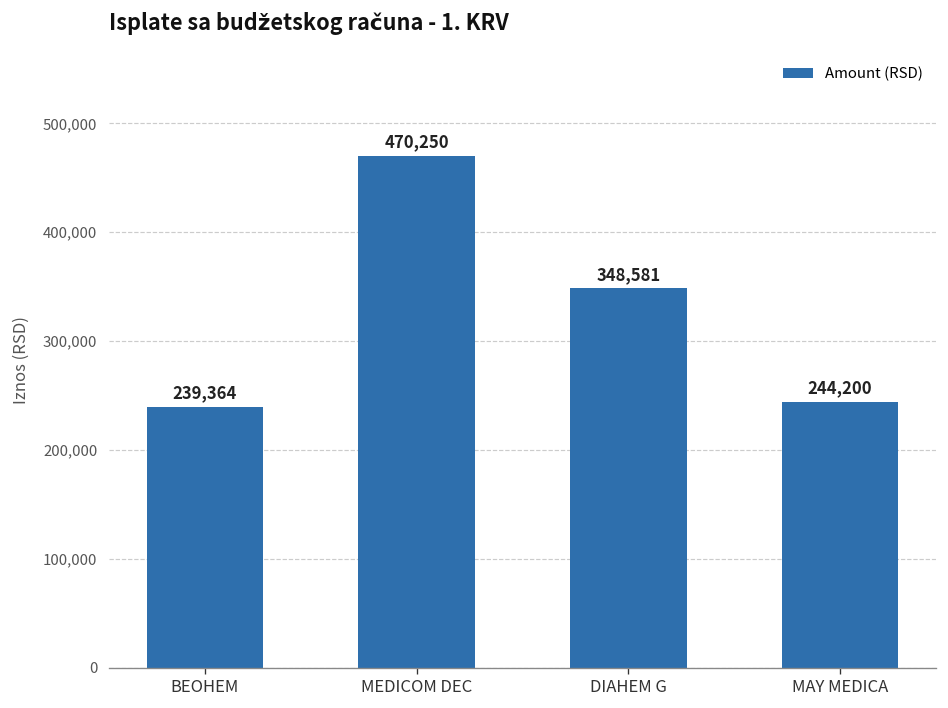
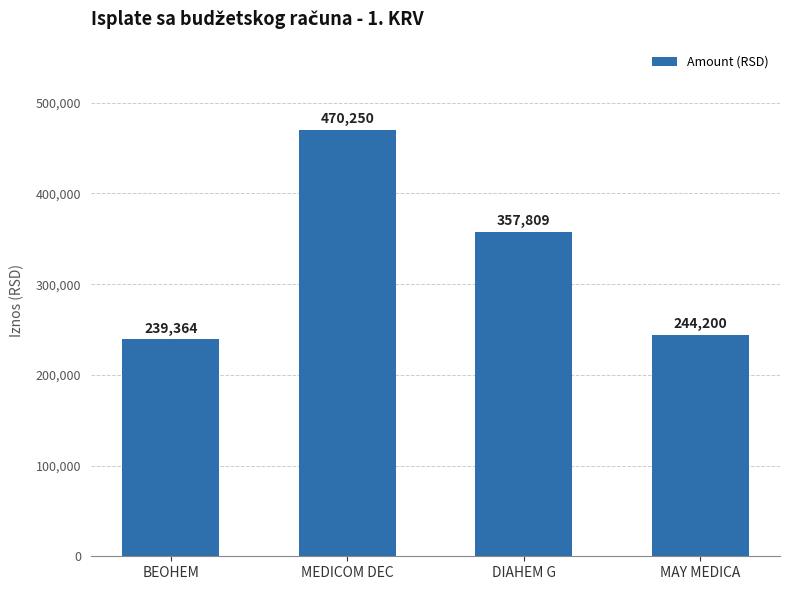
DIAHEM G: 348,581 -> 357,809
